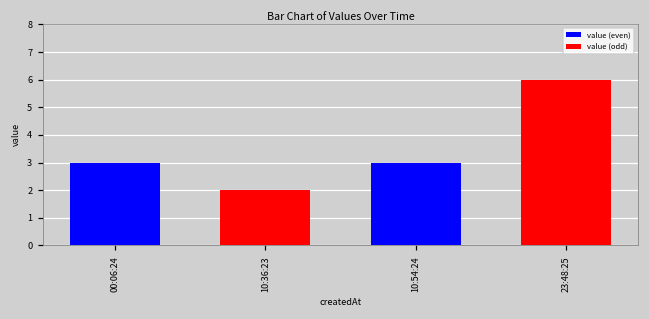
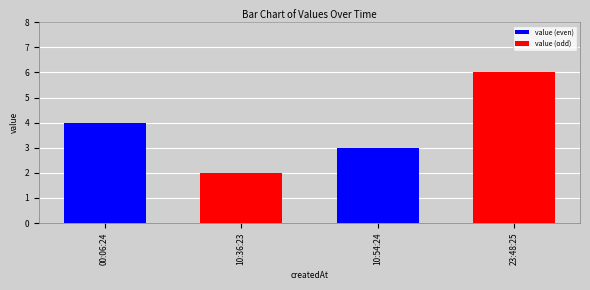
00:06:24: 3 -> 4
